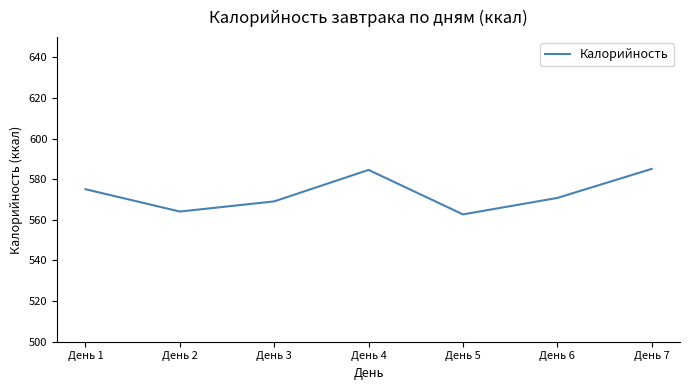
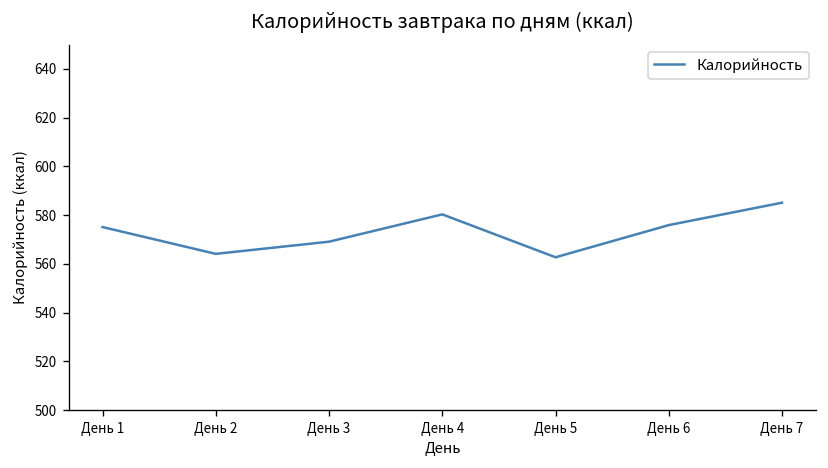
День 4: 585 -> 580
День 6: 571 -> 576
